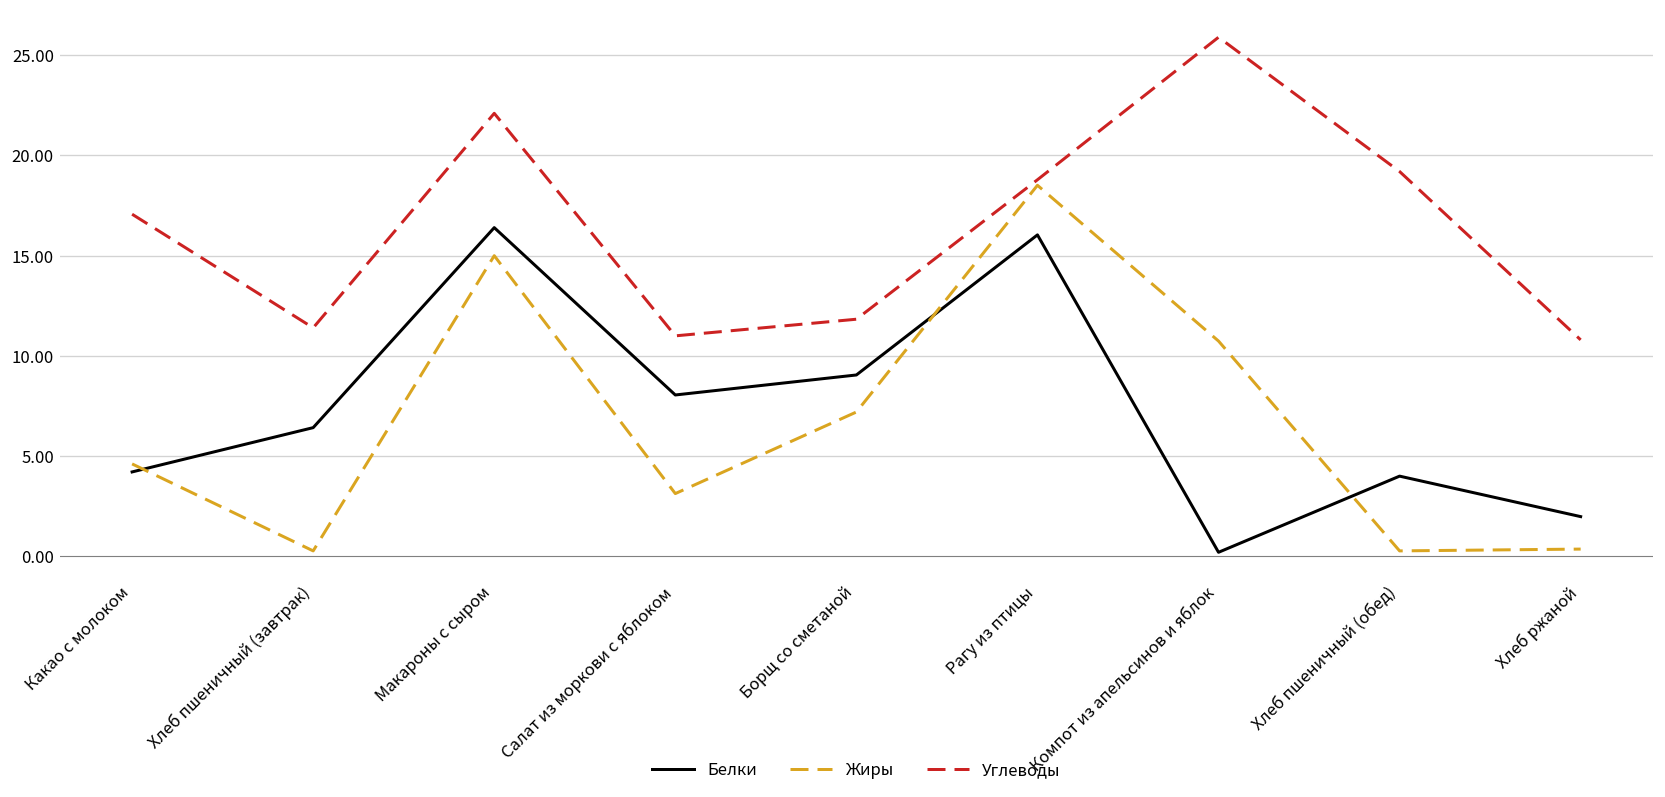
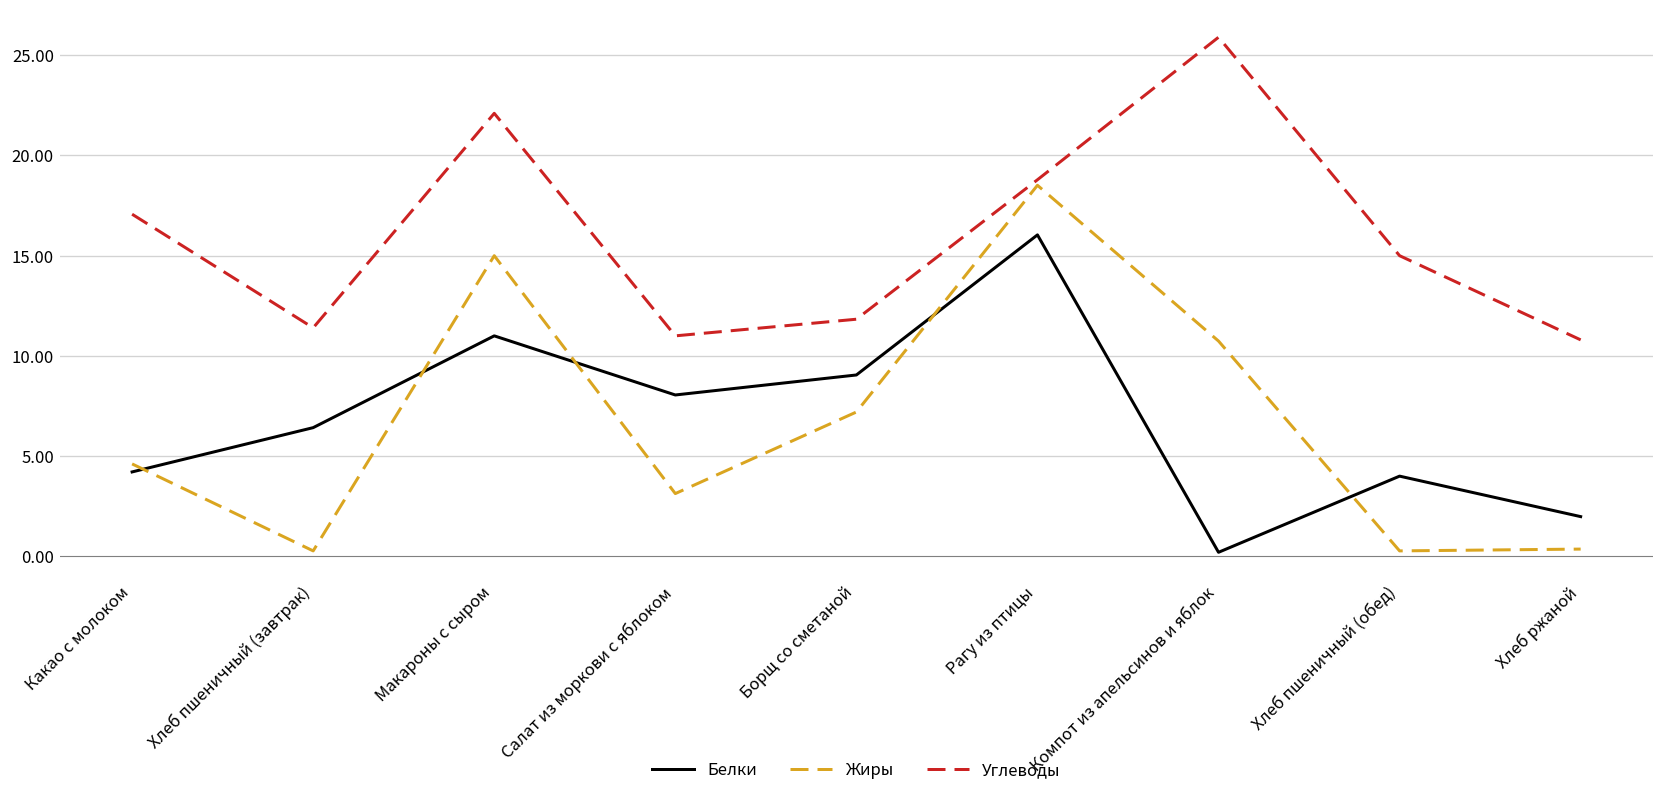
Белки, Макароны с сыром: 16.4 -> 11.0
Углеводы, Хлеб пшеничный (обед): 19.2 -> 15.0
